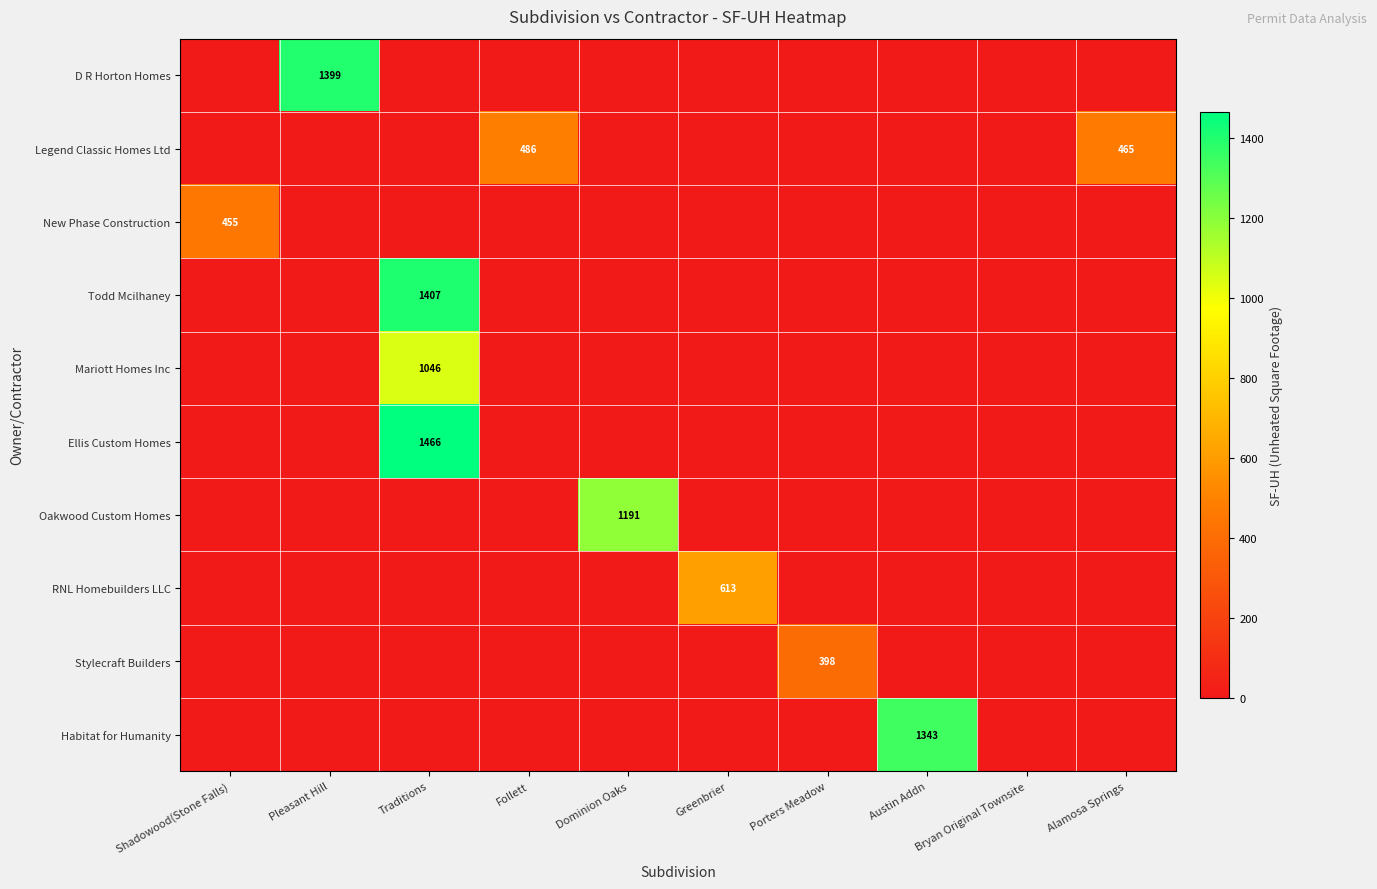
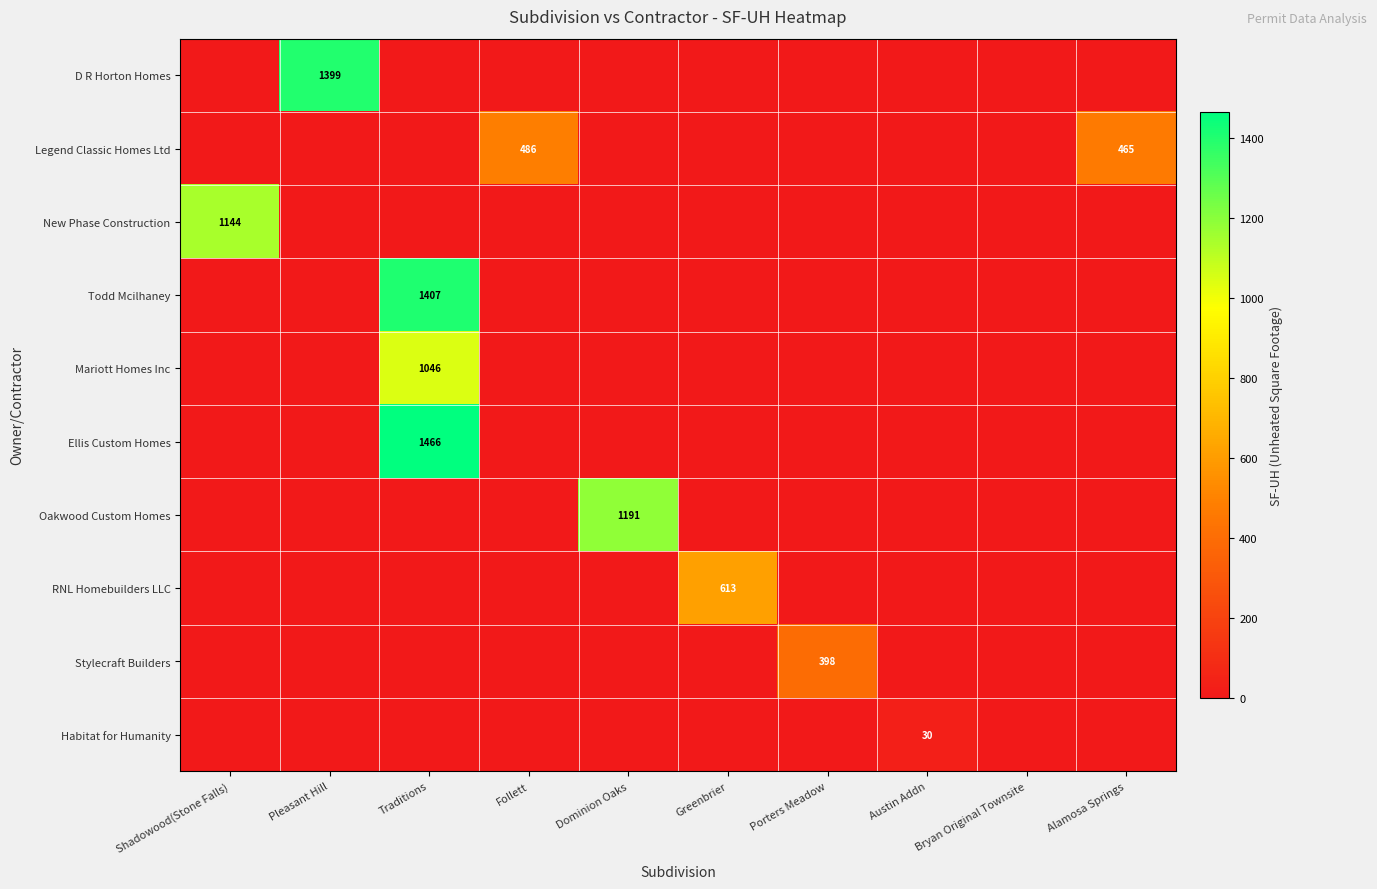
New Phase Construction, Shadowood(Stone Falls): 455 -> 1144
Habitat for Humanity, Austin Addn: 1343 -> 30
